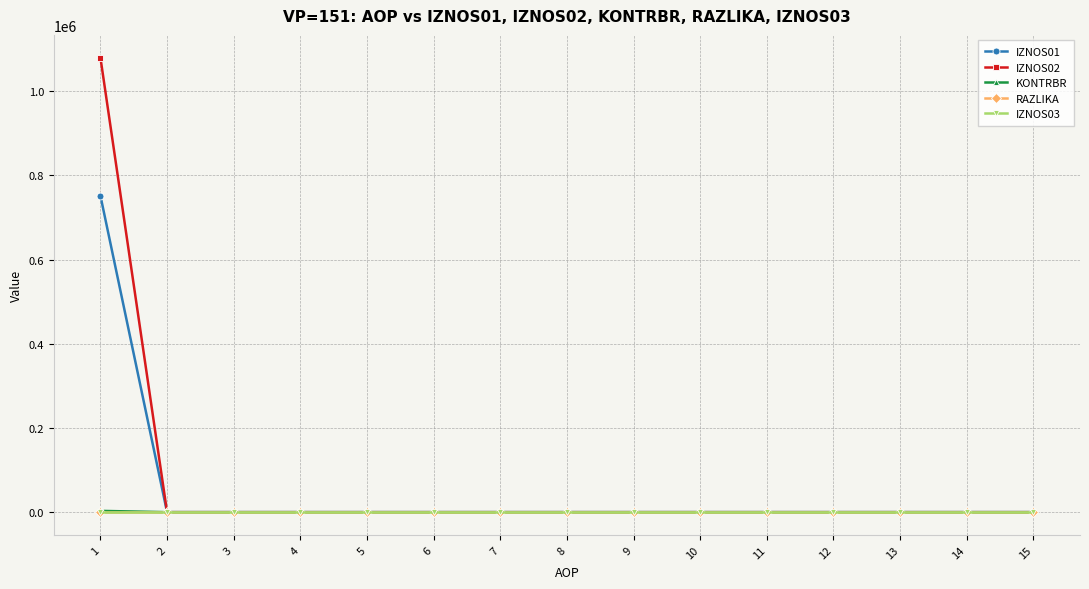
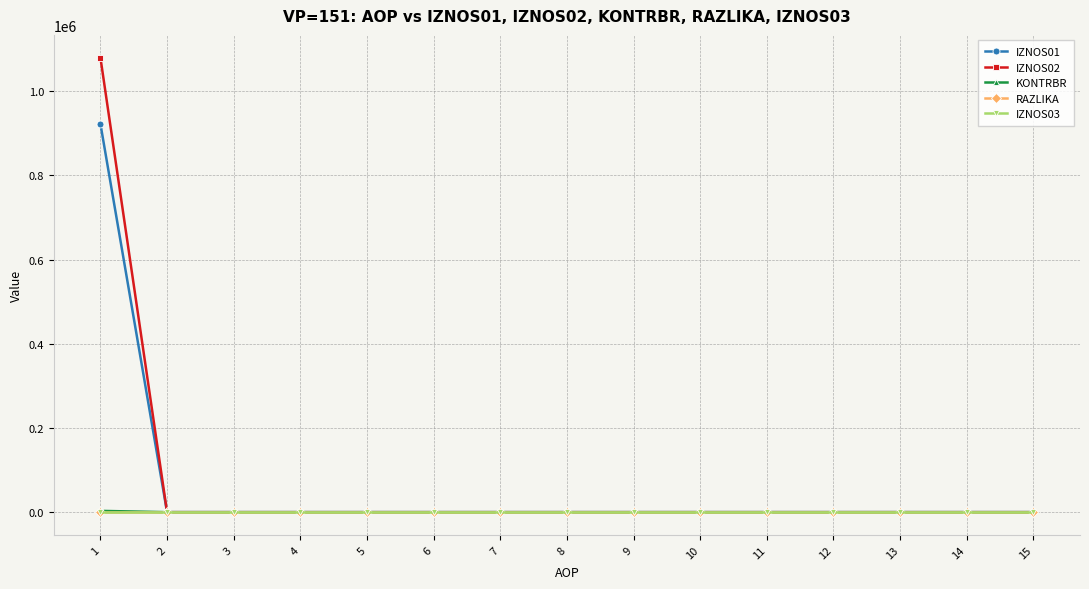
IZNOS01, 1: 750000 -> 920000
